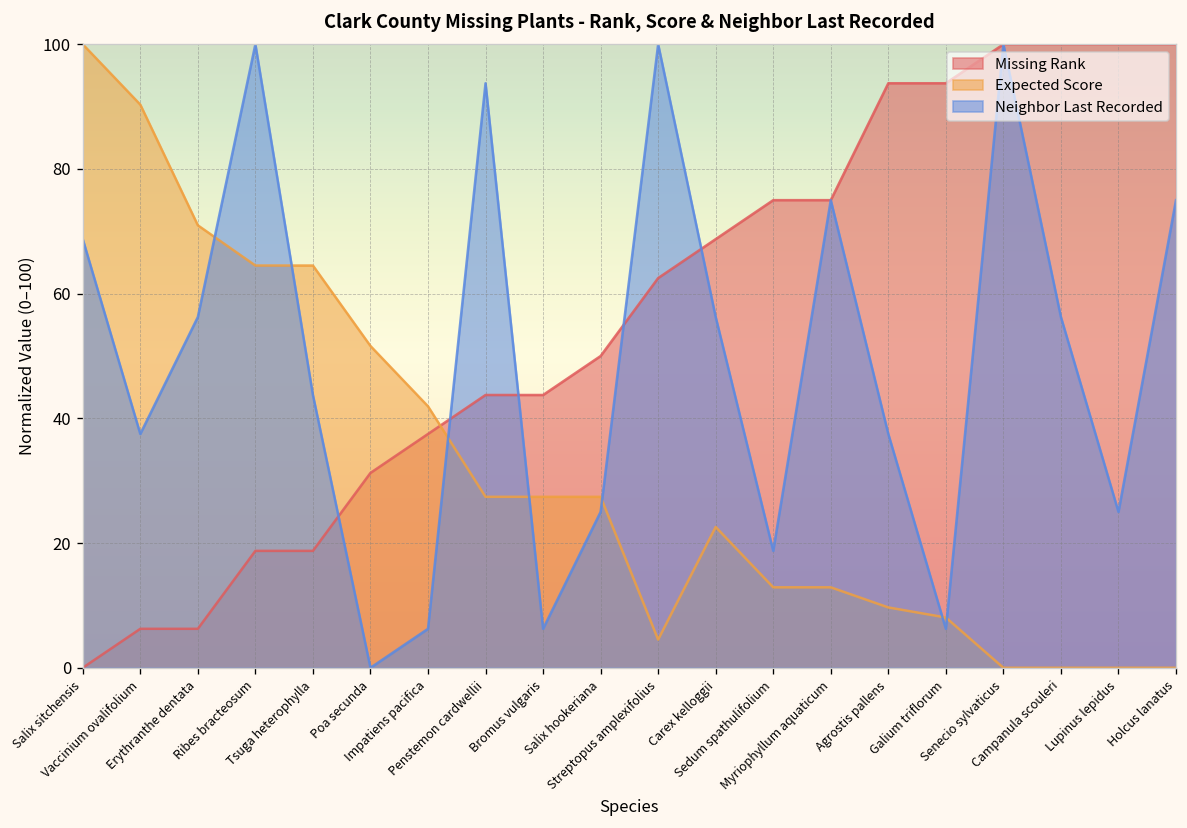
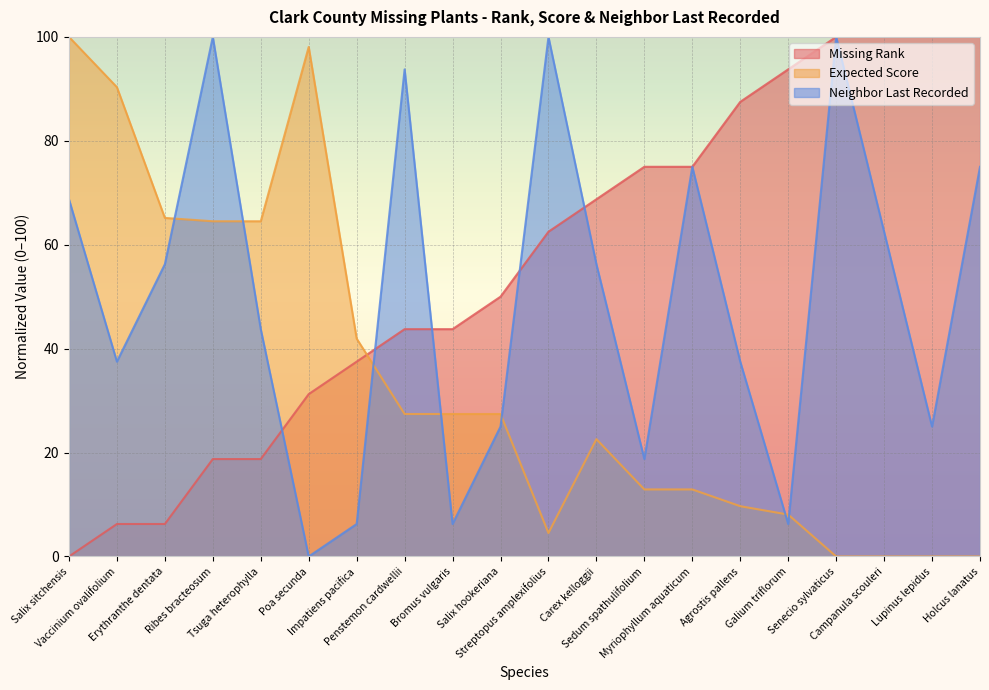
Expected Score, Erythranthe dentata: 71 -> 65
Expected Score, Poa secunda: 52 -> 98
Missing Rank, Agrostis pallens: 94 -> 88
Neighbor Last Recorded, Campanula scouleri: 56 -> 63
